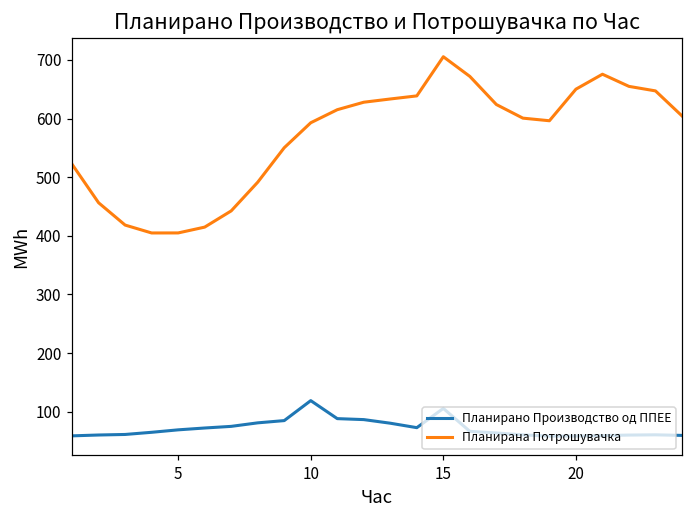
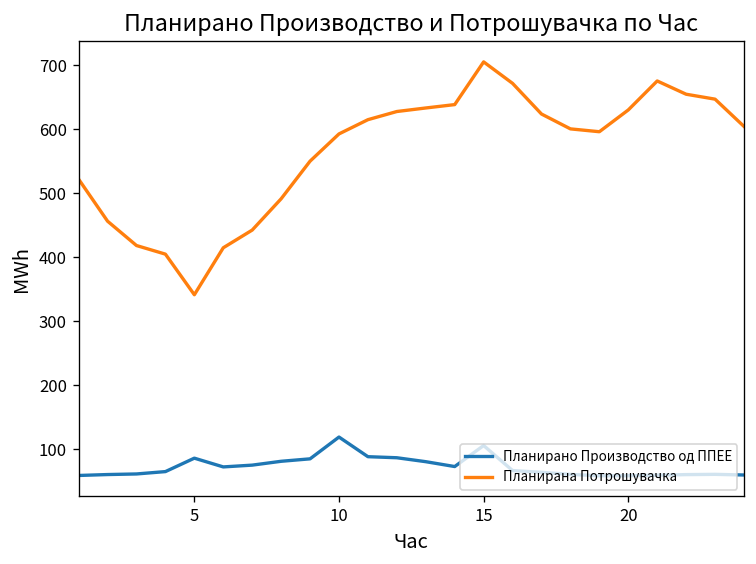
Планирано Производство од ППЕЕ, 5: 70 -> 90
Планирана Потрошувачка, 5: 400 -> 340
Планирана Потрошувачка, 20: 650 -> 630
